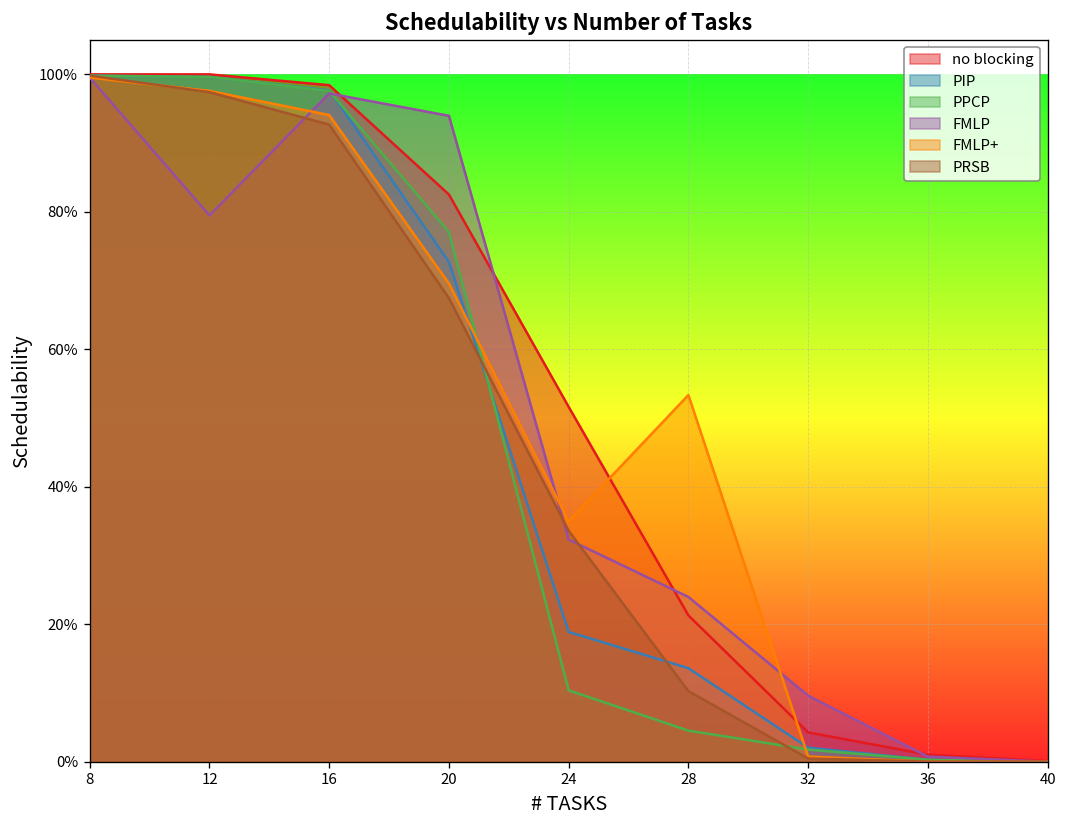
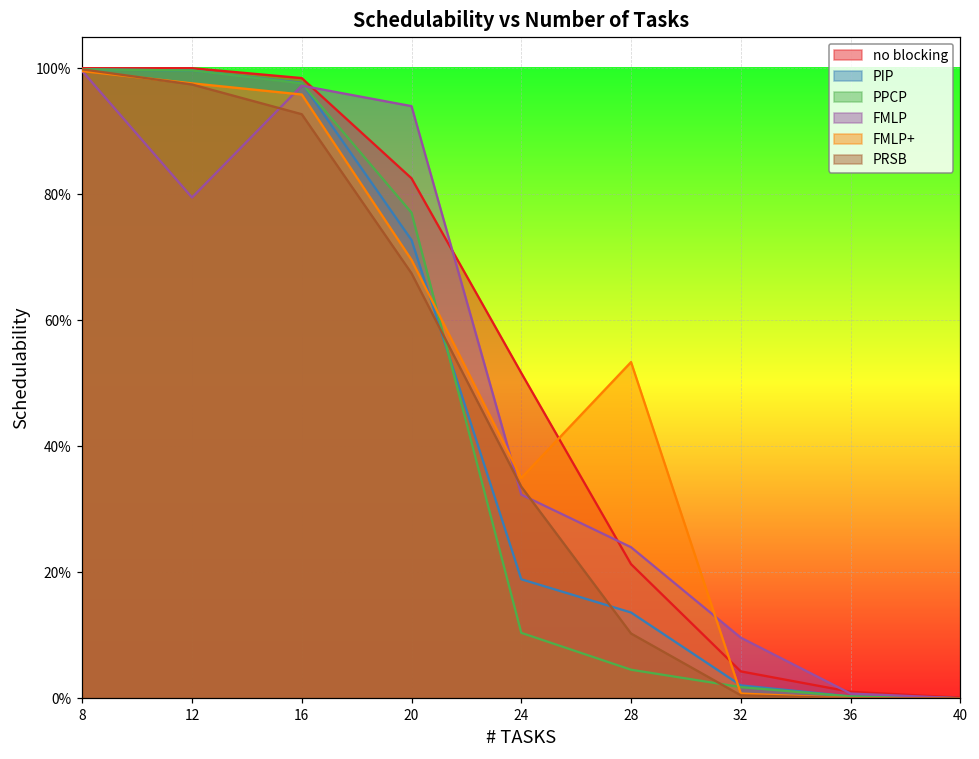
FMLP+, 16: 94% -> 96%
